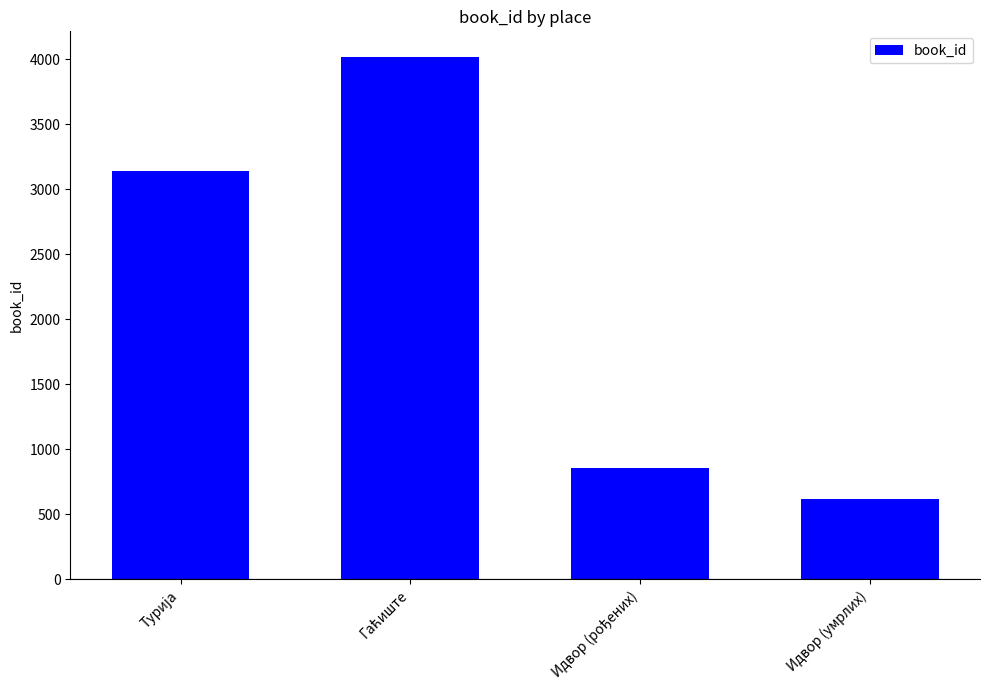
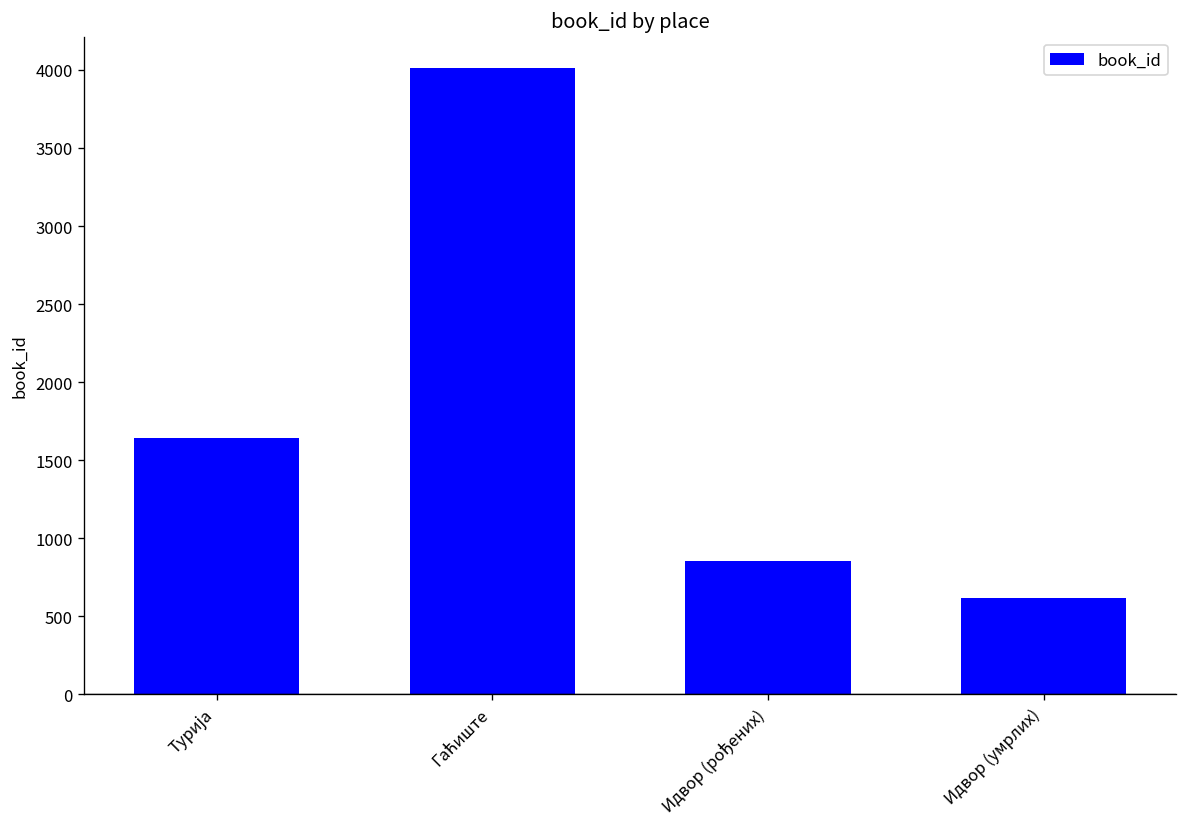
Турија: 3140 -> 1640
